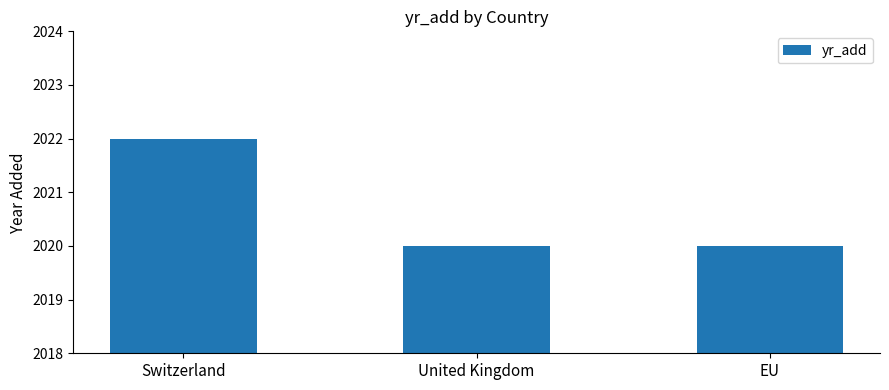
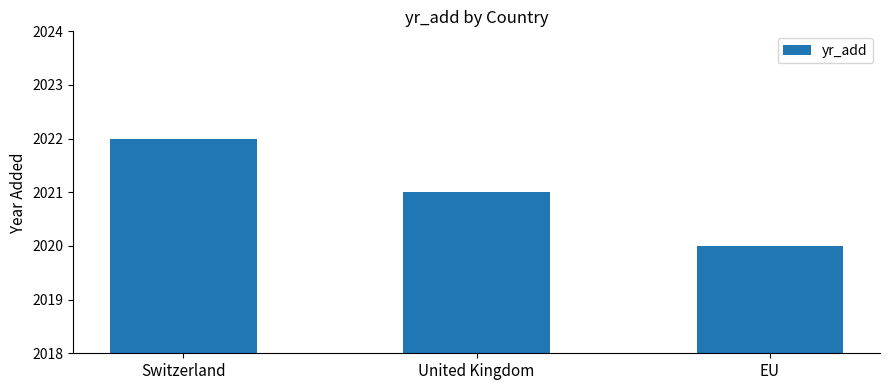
United Kingdom: 2020 -> 2021
